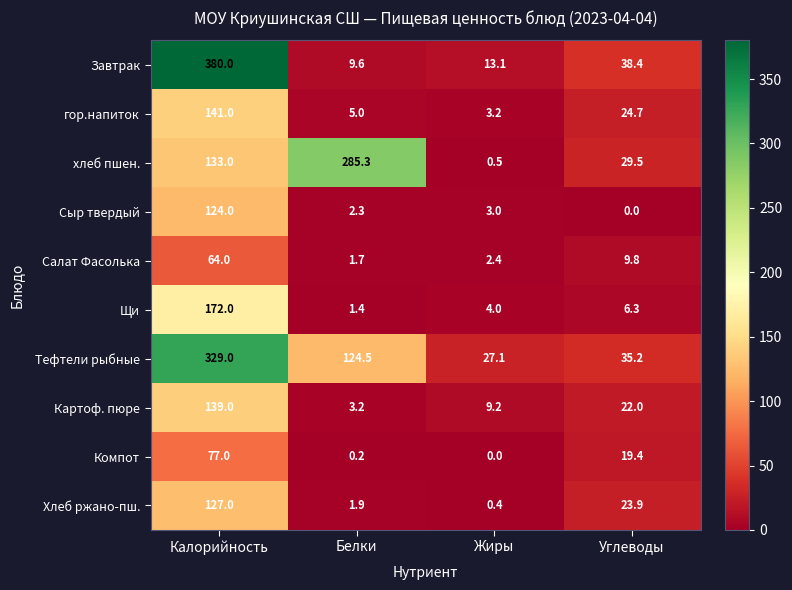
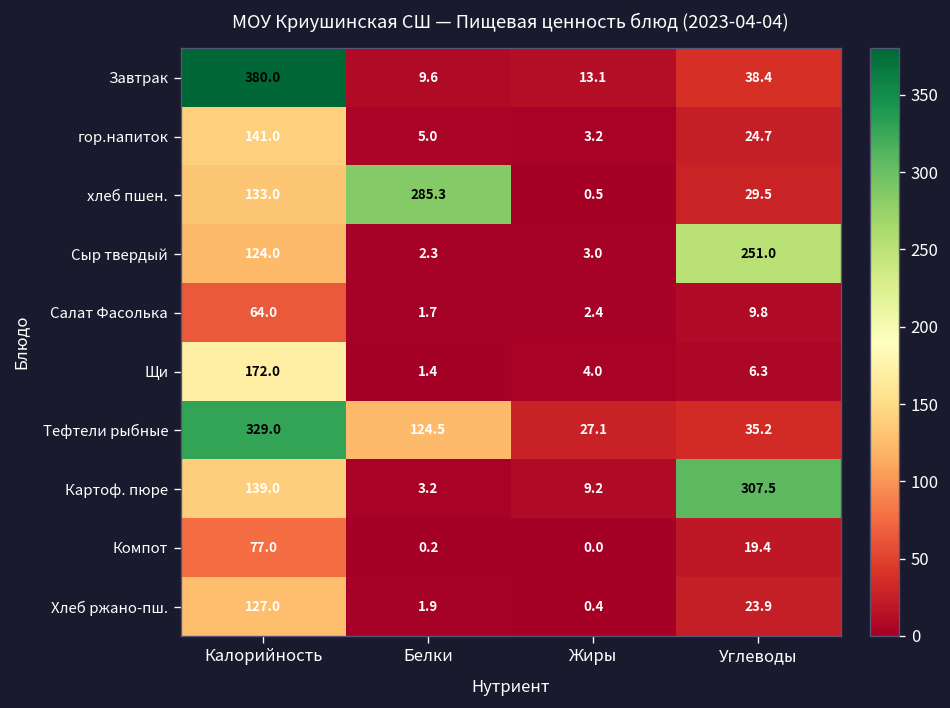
Сыр твердый, Углеводы: 0.0 -> 251.0
Картоф. пюре, Углеводы: 22.0 -> 307.5
